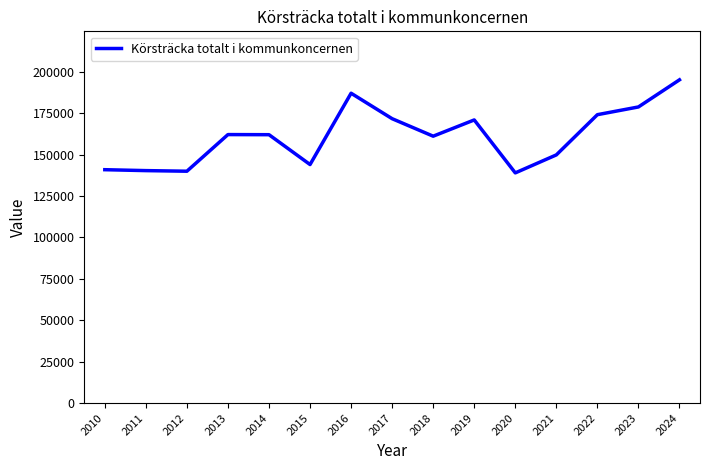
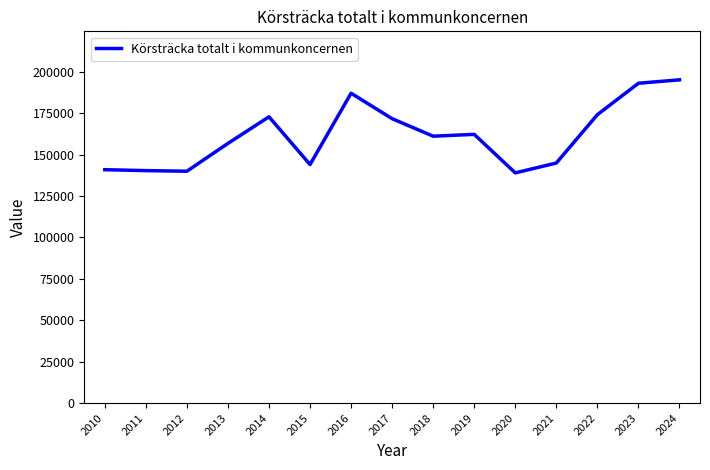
2013: 162000 -> 157000
2014: 162000 -> 173000
2019: 171000 -> 162000
2021: 150000 -> 145000
2023: 179000 -> 193000
